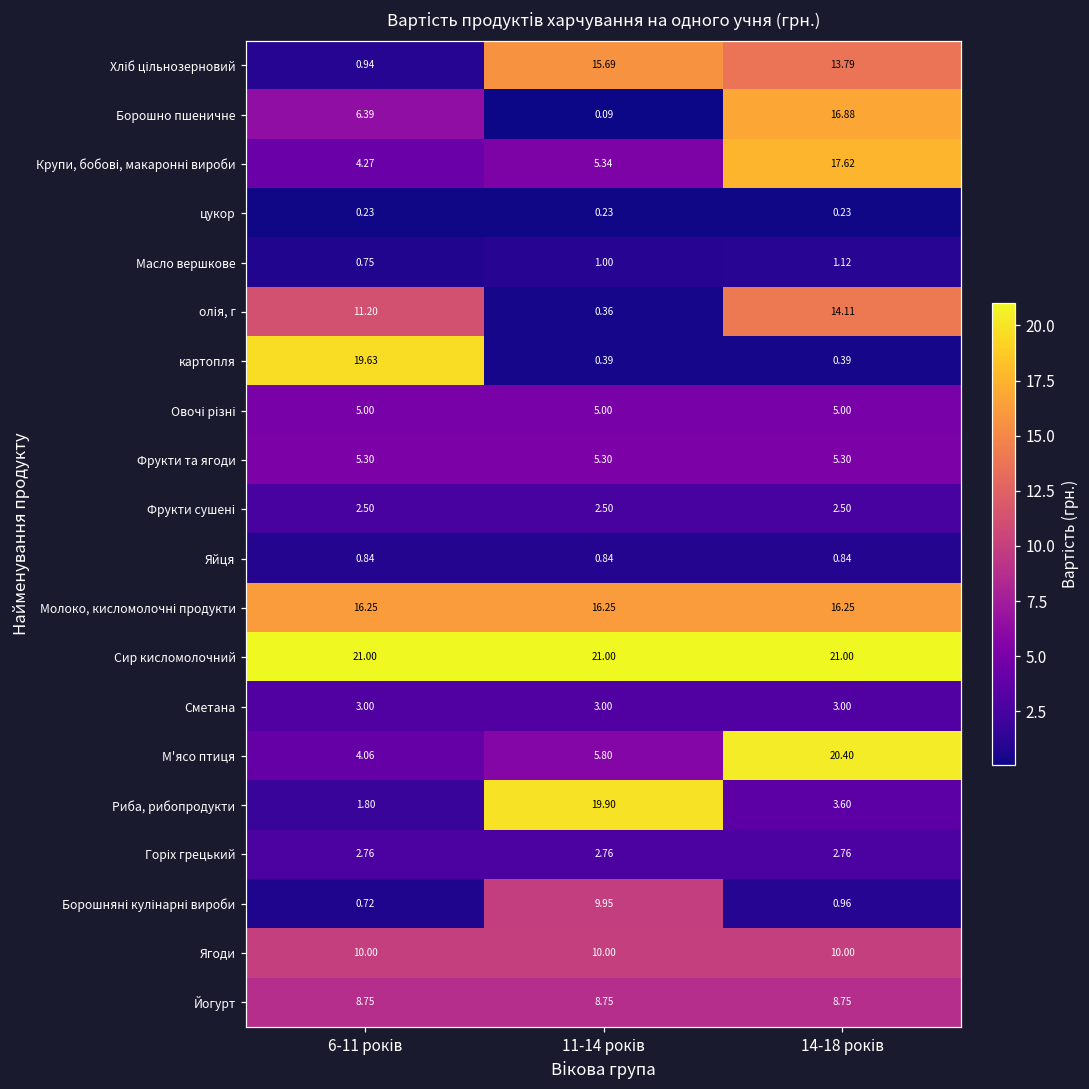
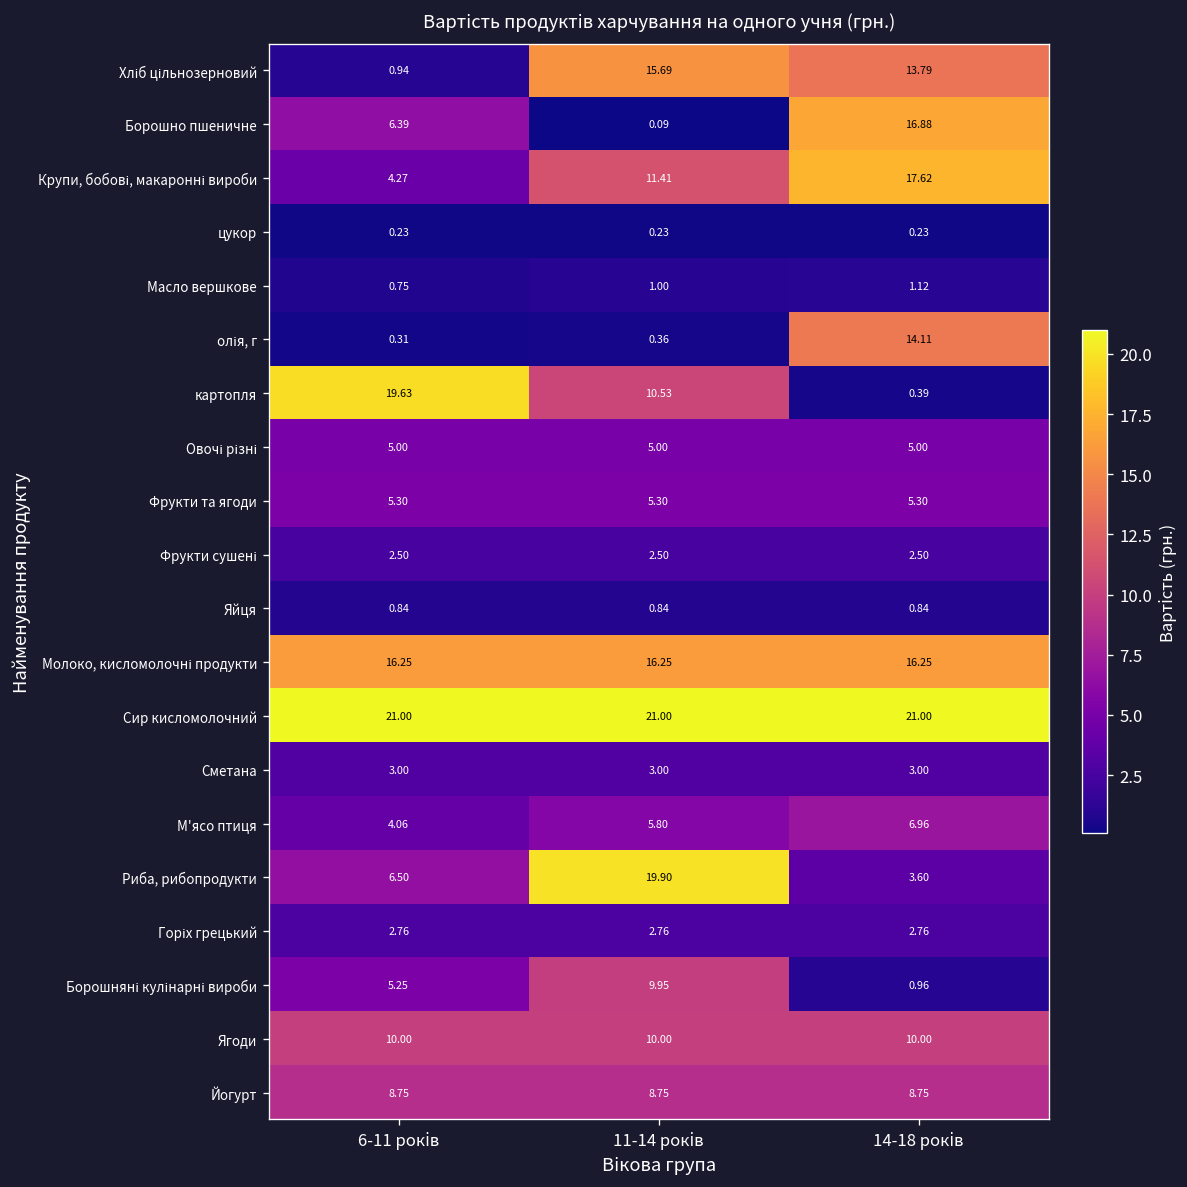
Крупи, бобові, макаронні вироби, 11-14 років: 5.34 -> 11.41
олія, г, 6-11 років: 11.20 -> 0.31
картопля, 11-14 років: 0.39 -> 10.53
М'ясо птиця, 14-18 років: 20.40 -> 6.96
Риба, рибопродукти, 6-11 років: 1.80 -> 6.50
Борошняні кулінарні вироби, 6-11 років: 0.72 -> 5.25
